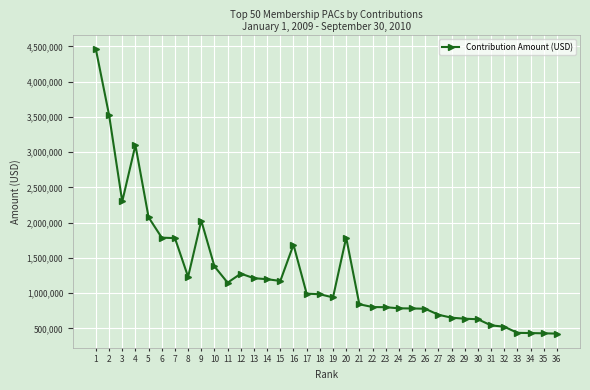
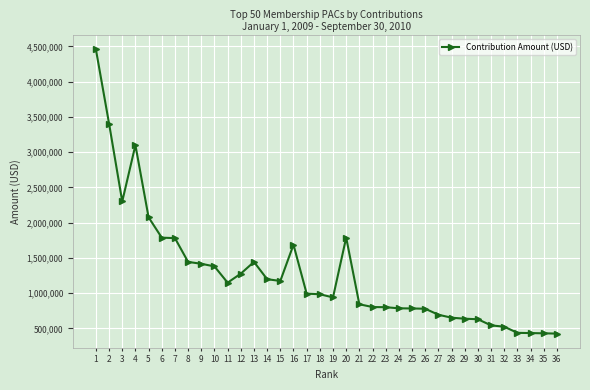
2: 3,500,000 -> 3,400,000
8: 1,200,000 -> 1,400,000
9: 2,000,000 -> 1,400,000
13: 1,200,000 -> 1,400,000
